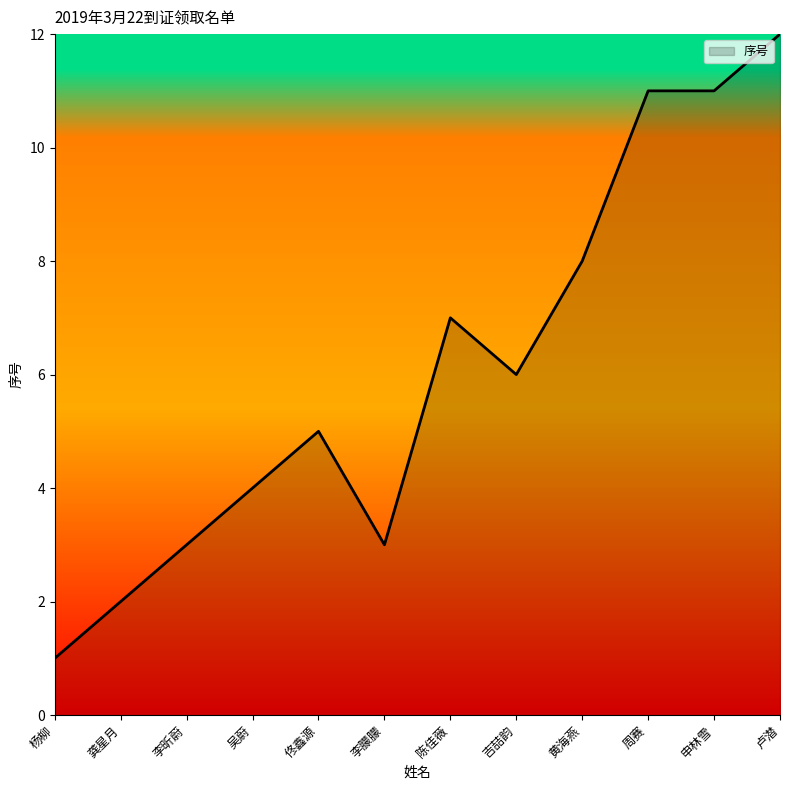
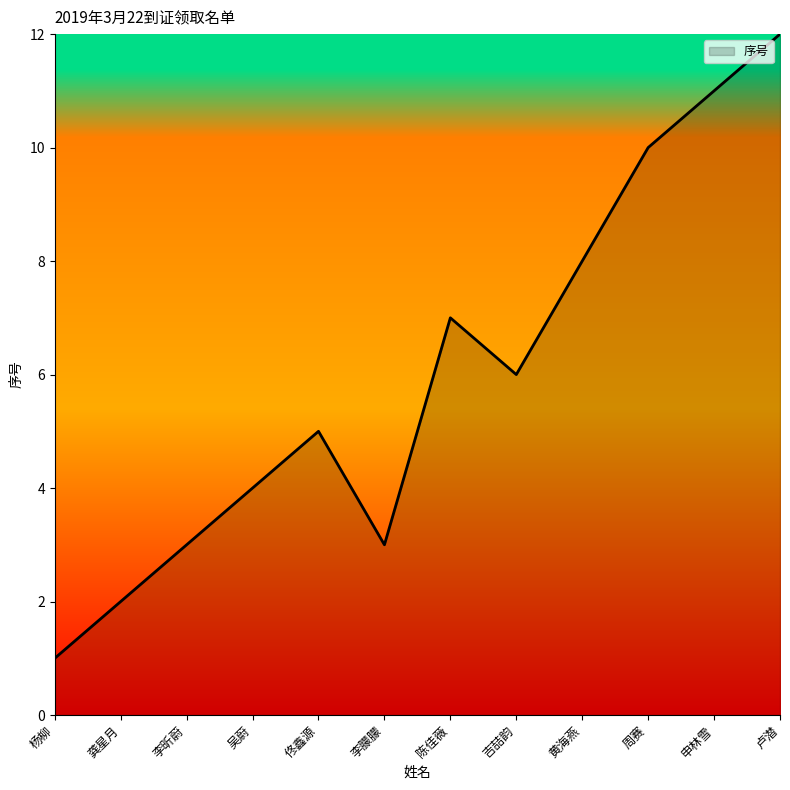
周赛: 11 -> 10
